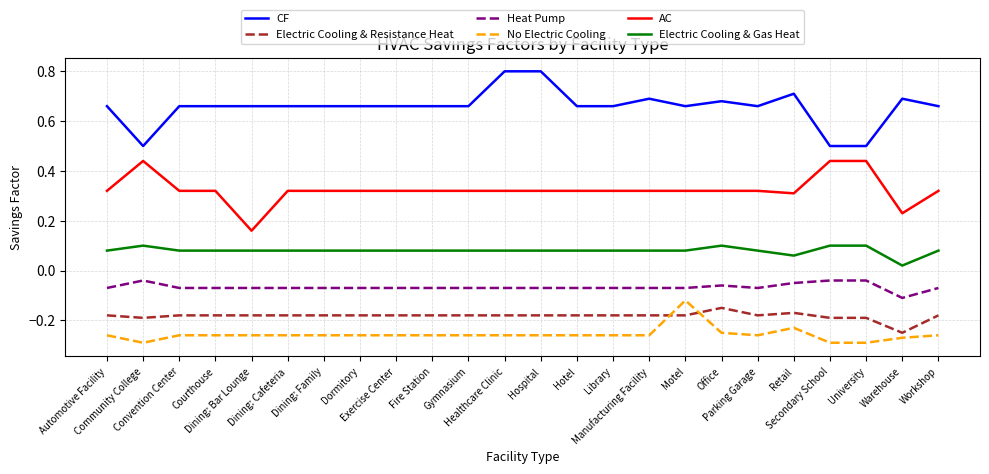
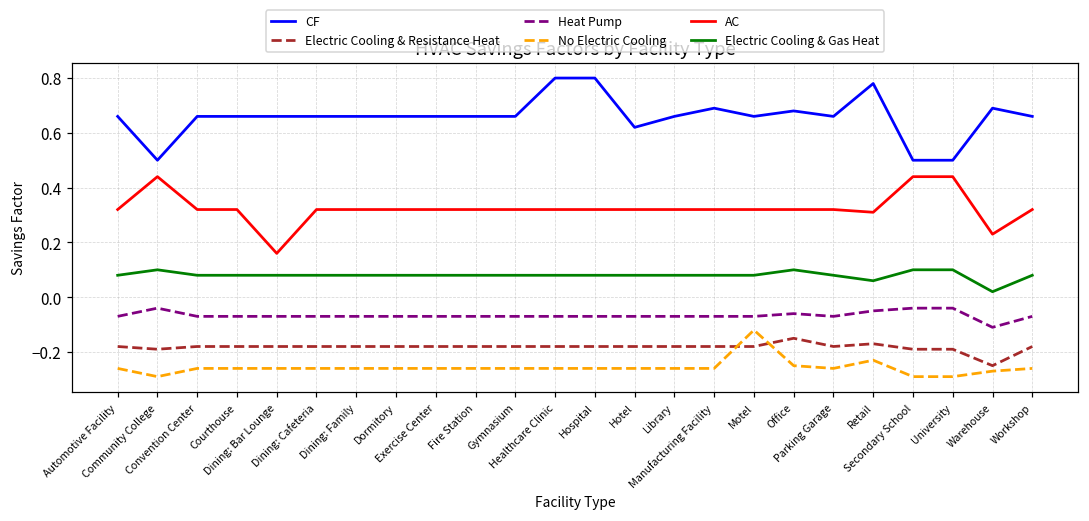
CF, Hotel: 0.66 -> 0.62
CF, Retail: 0.71 -> 0.78
